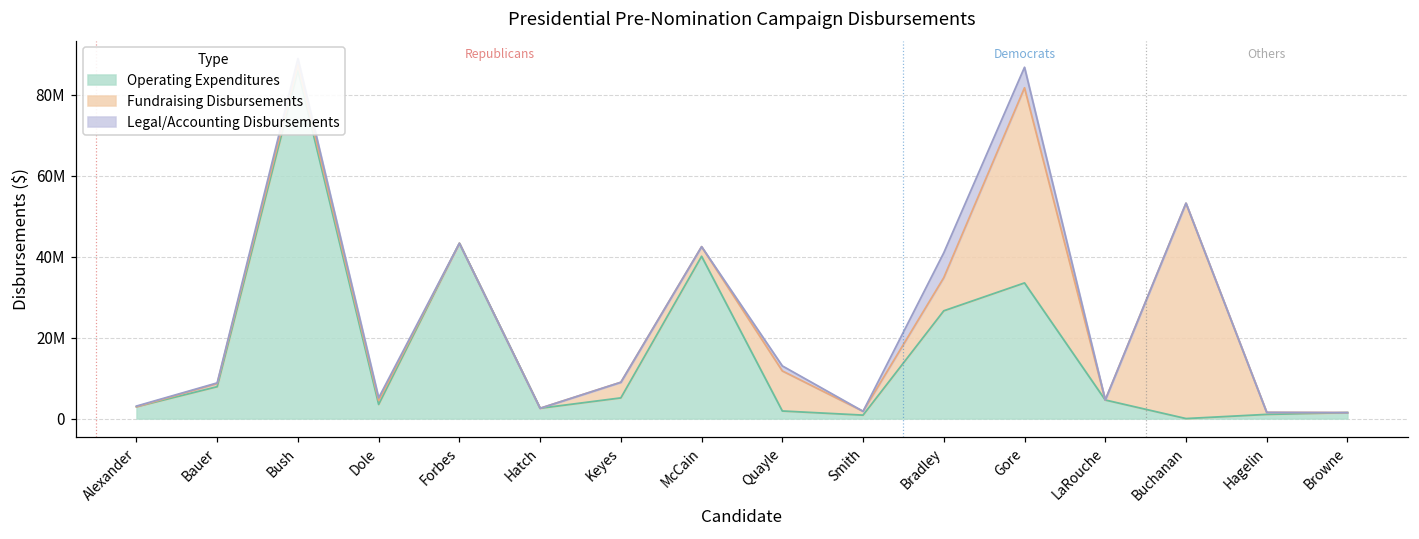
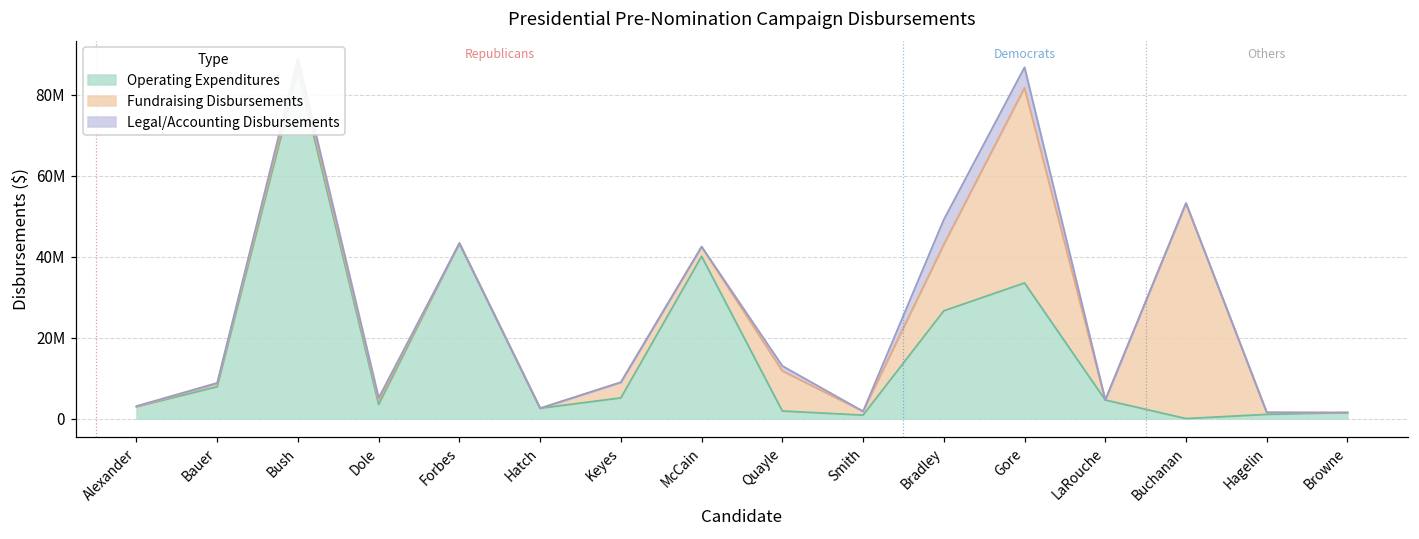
Fundraising Disbursements, Bradley: 8000000 -> 16000000
